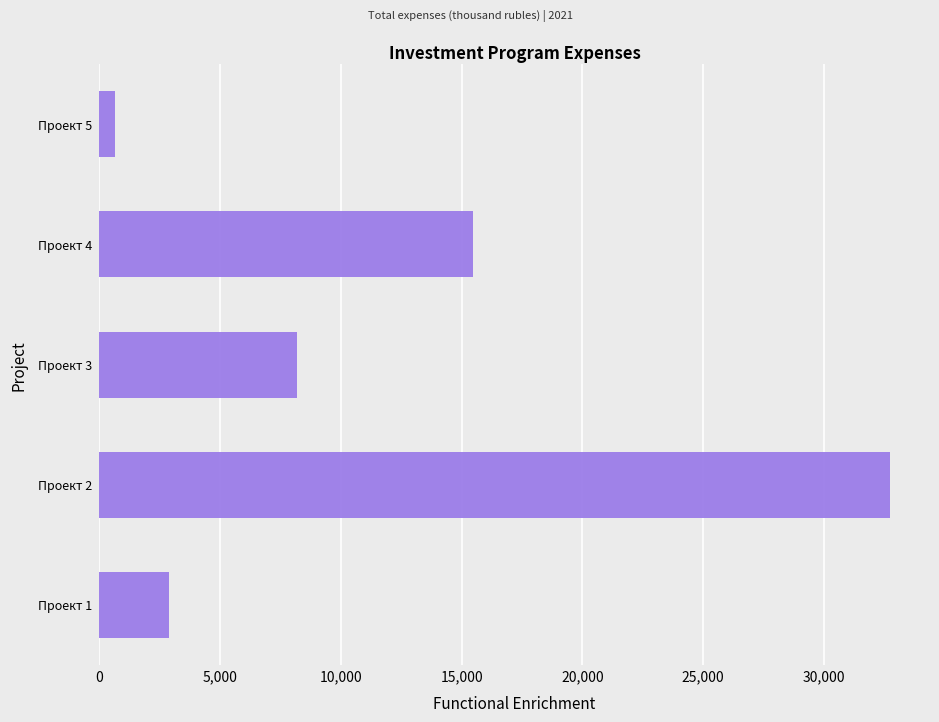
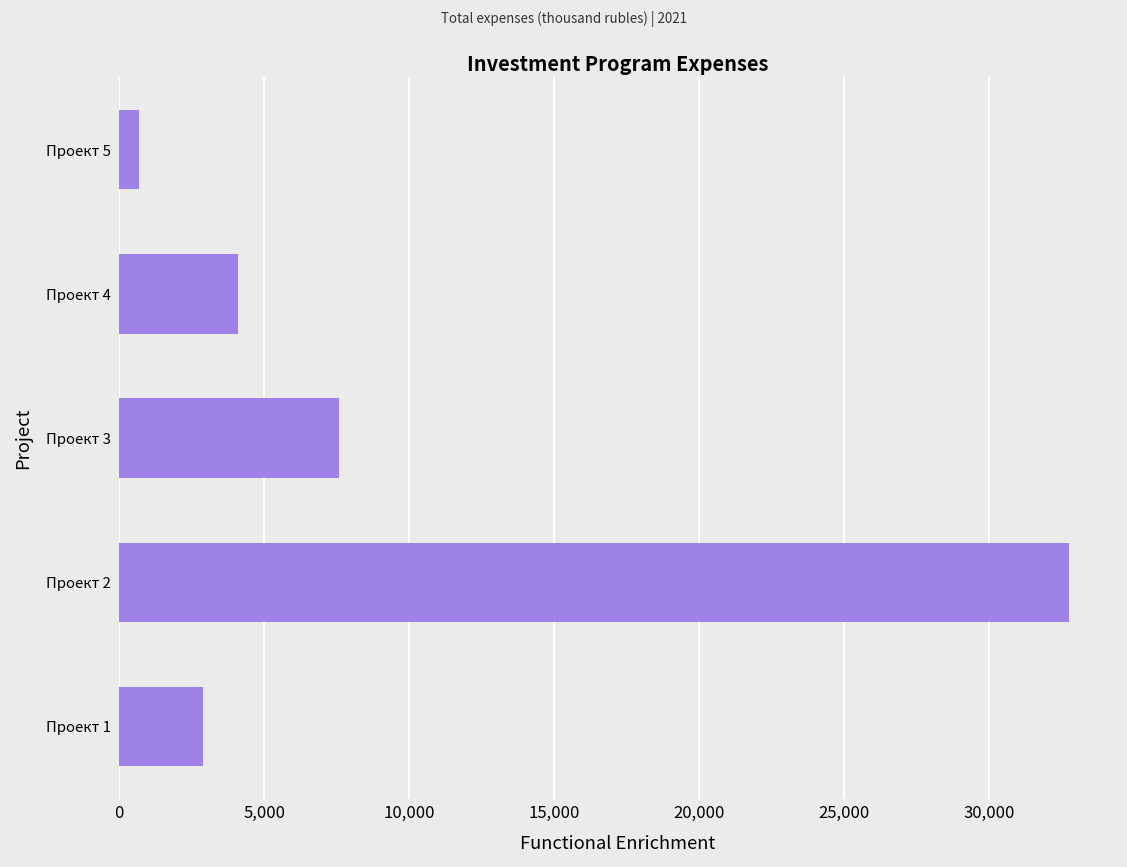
Проект 4: 15,500 -> 4,100
Проект 3: 8,200 -> 7,600
